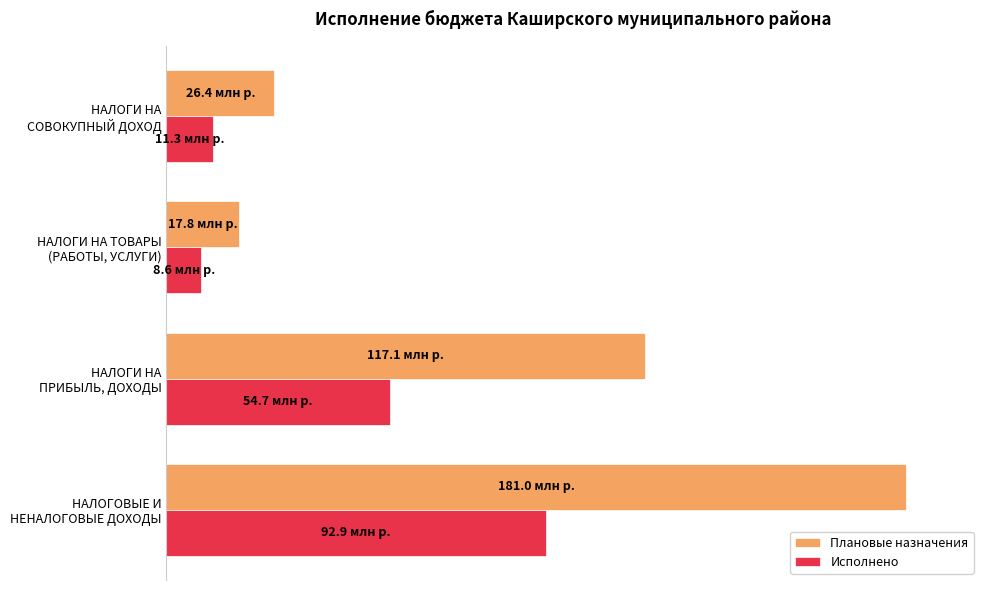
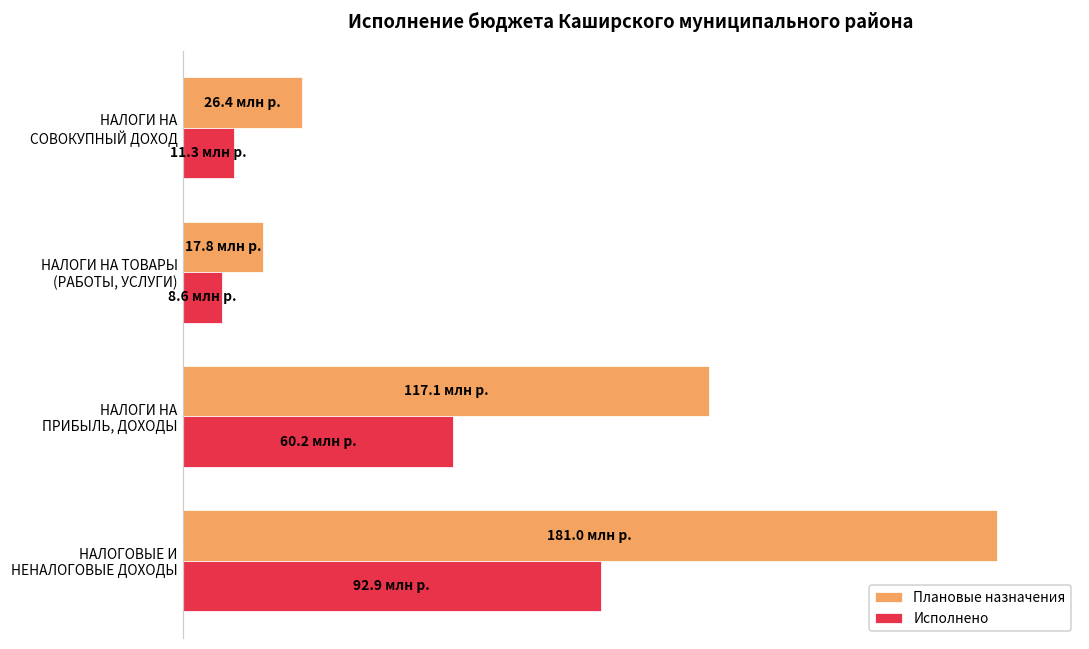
Исполнено, НАЛОГИ НА ПРИБЫЛЬ, ДОХОДЫ: 54.7 -> 60.2
